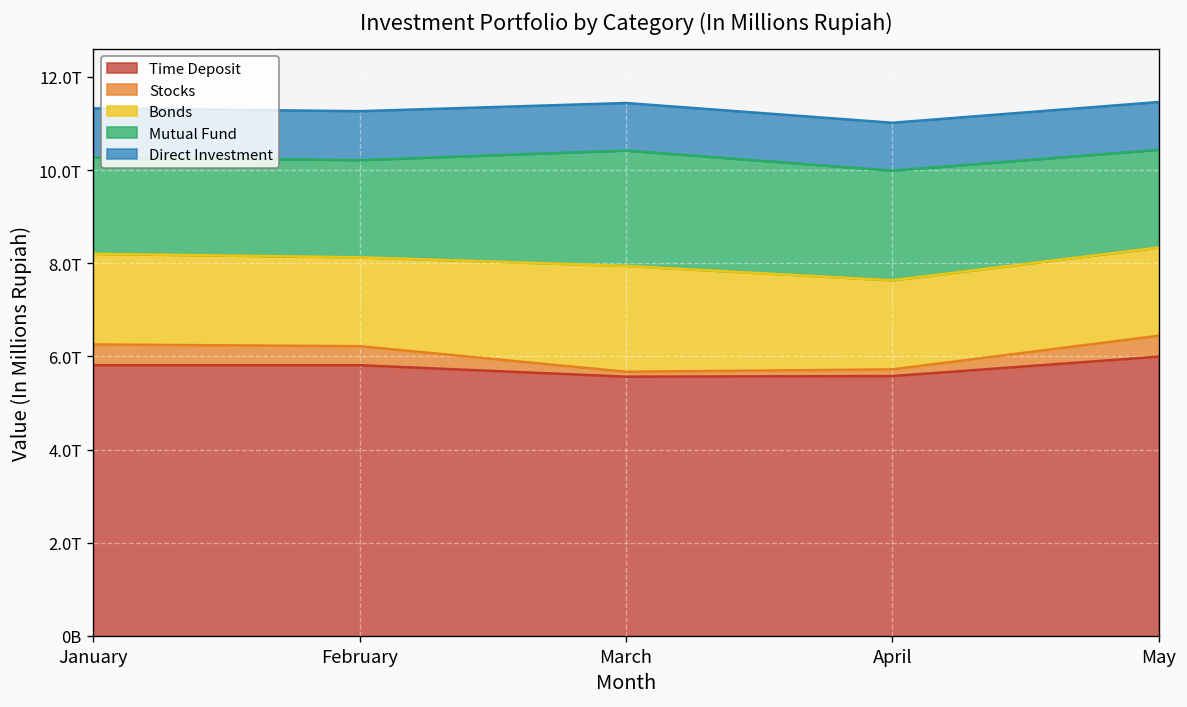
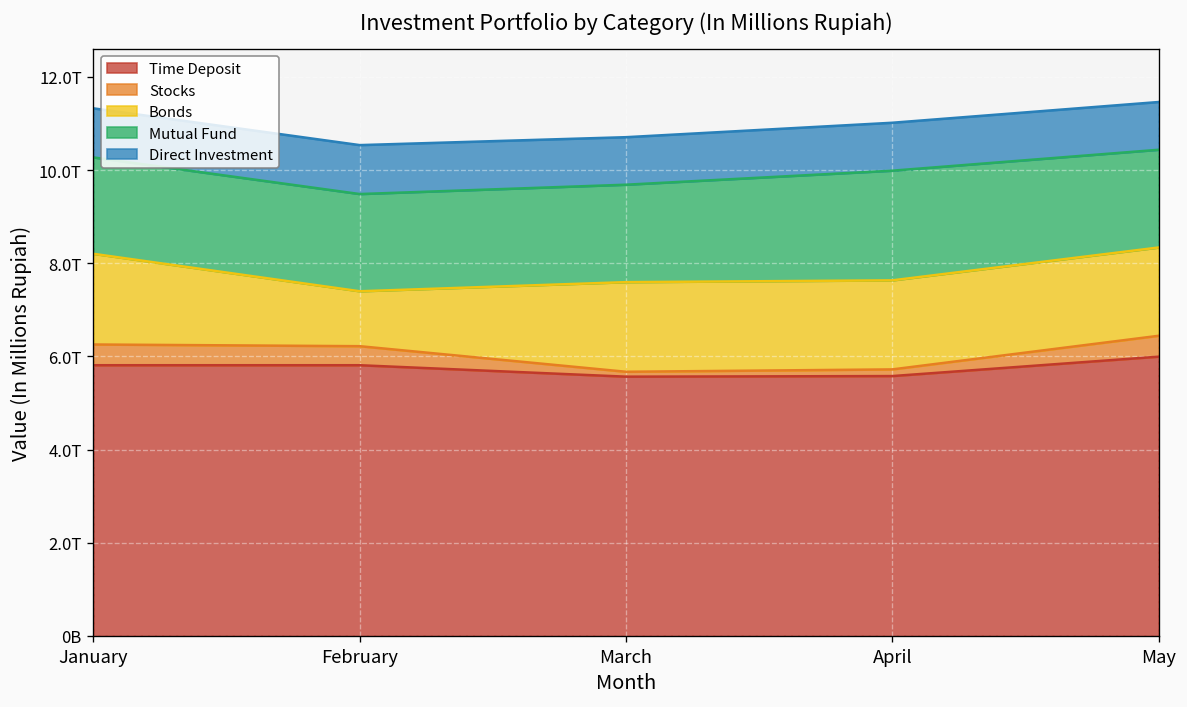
Bonds, February: 1.9T -> 1.2T
Bonds, March: 2.3T -> 1.9T
Mutual Fund, March: 2.5T -> 2.1T
